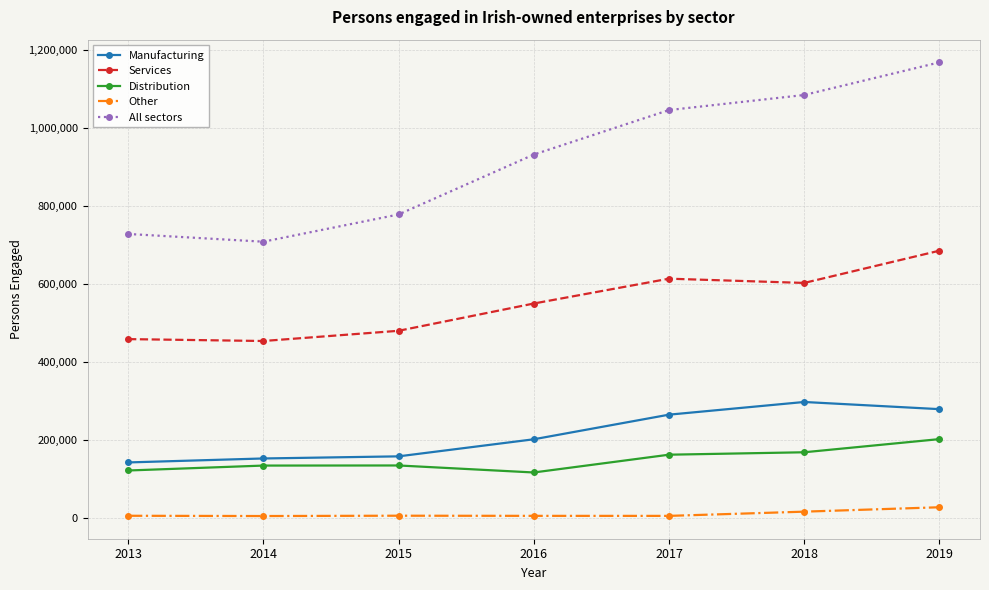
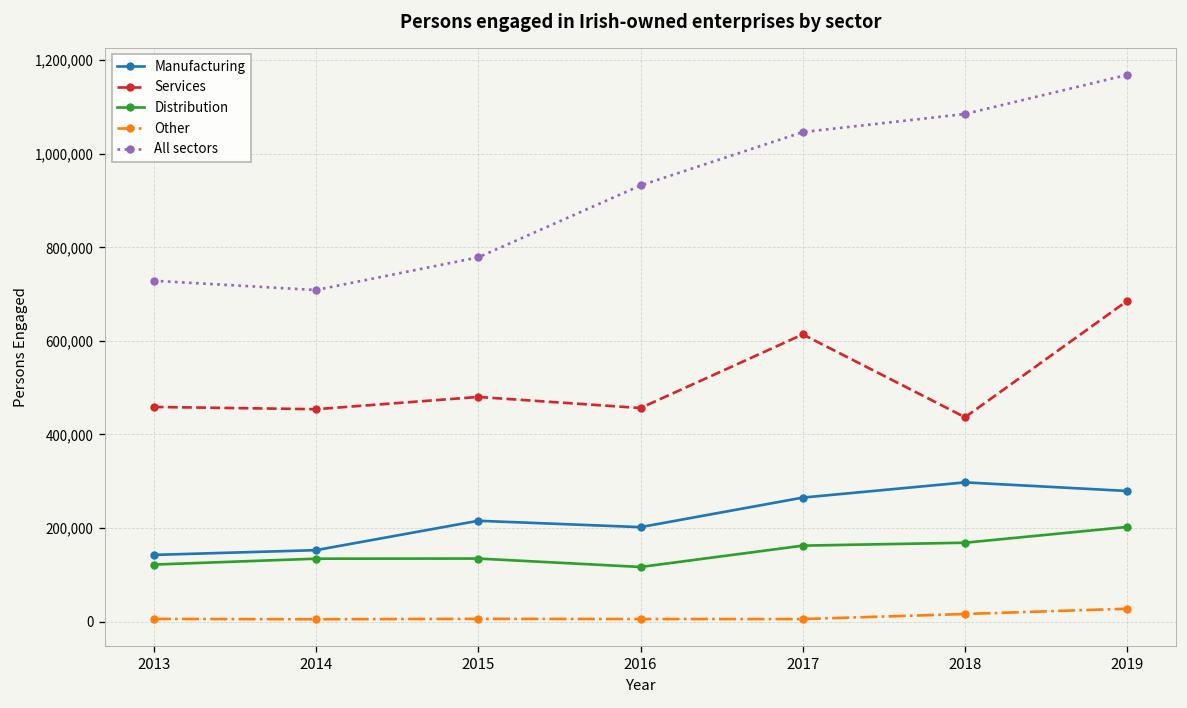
Manufacturing, 2015: 160,000 -> 220,000
Services, 2016: 550,000 -> 460,000
Services, 2018: 600,000 -> 440,000
